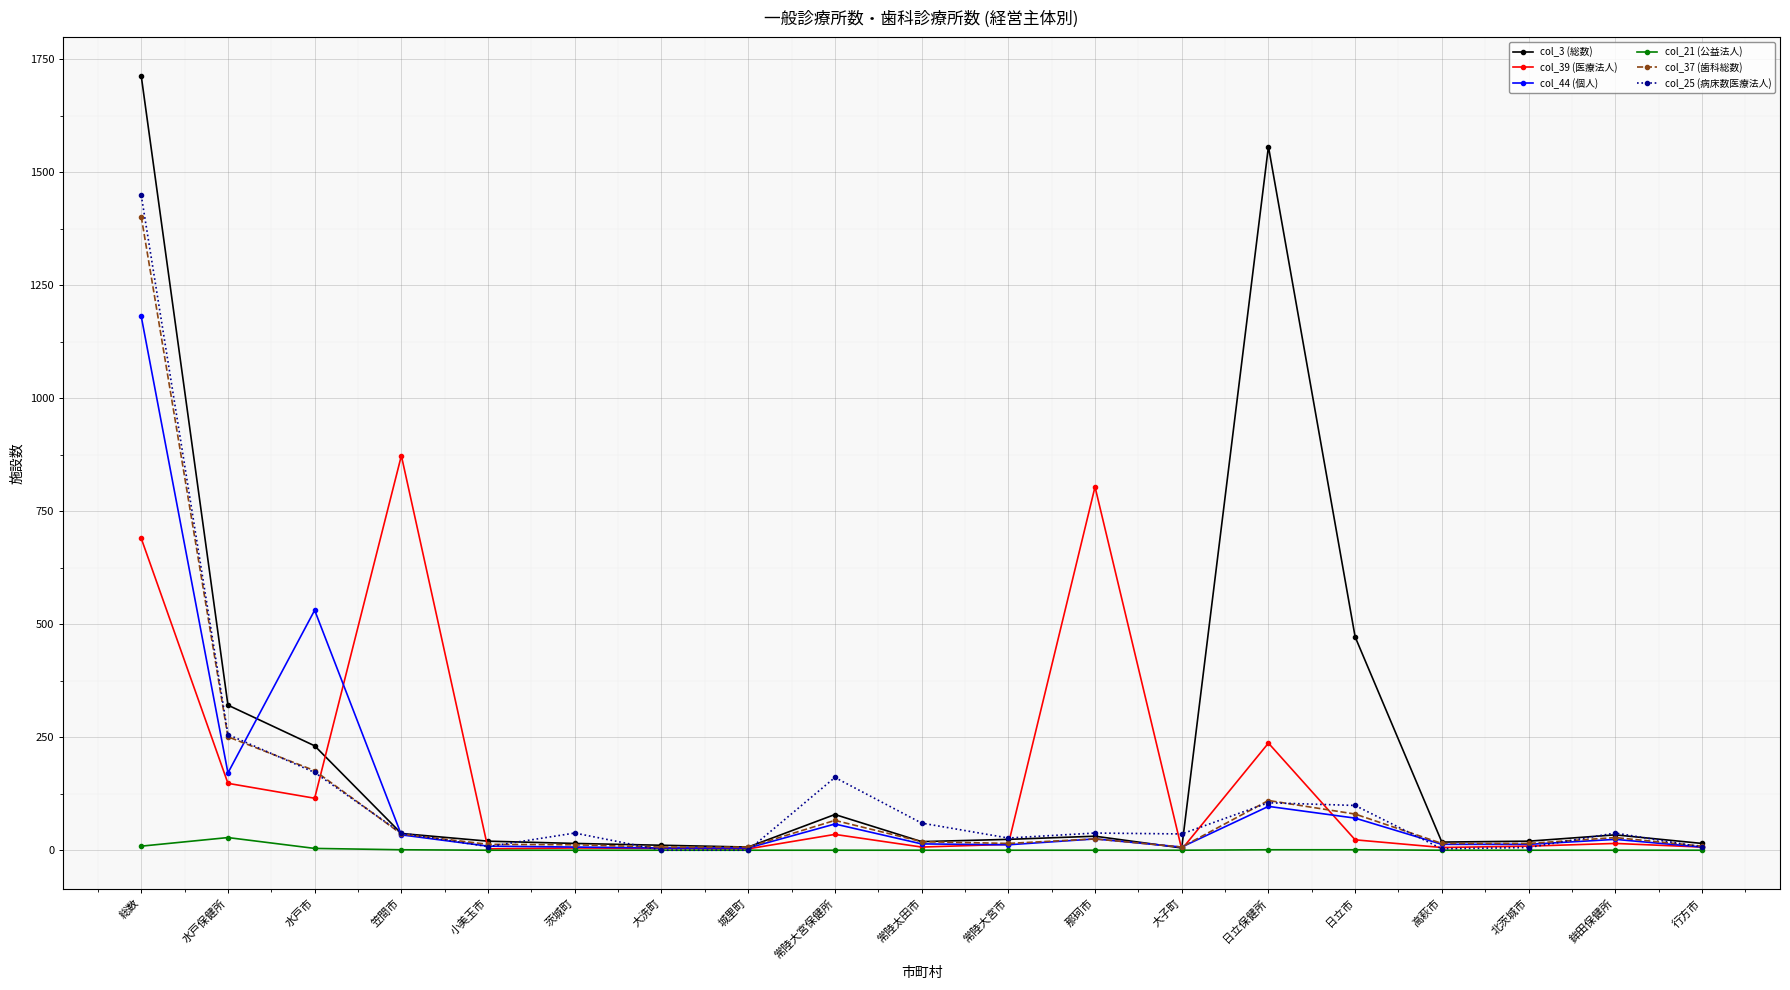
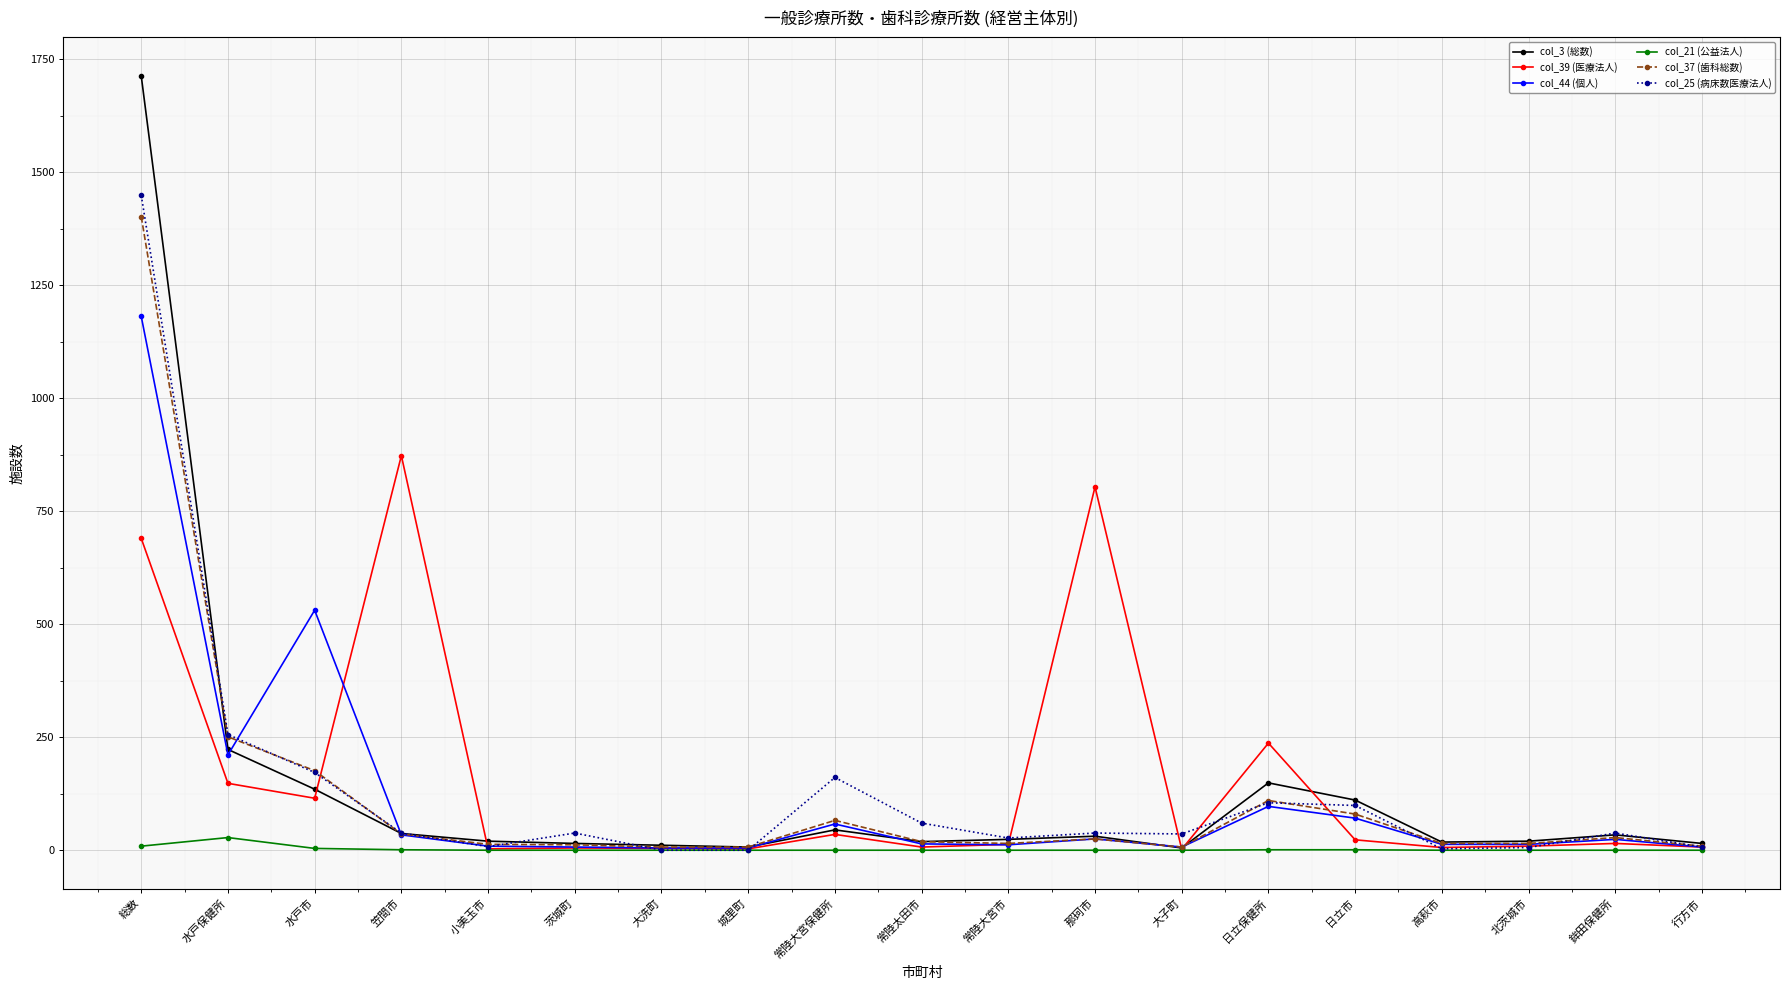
col_3 (総数), 水戸保健所: 320 -> 220
col_44 (個人), 水戸保健所: 170 -> 210
col_3 (総数), 水戸市: 230 -> 140
col_3 (総数), 常陸大宮保健所: 80 -> 50
col_3 (総数), 日立保健所: 1560 -> 150
col_3 (総数), 日立市: 470 -> 110
